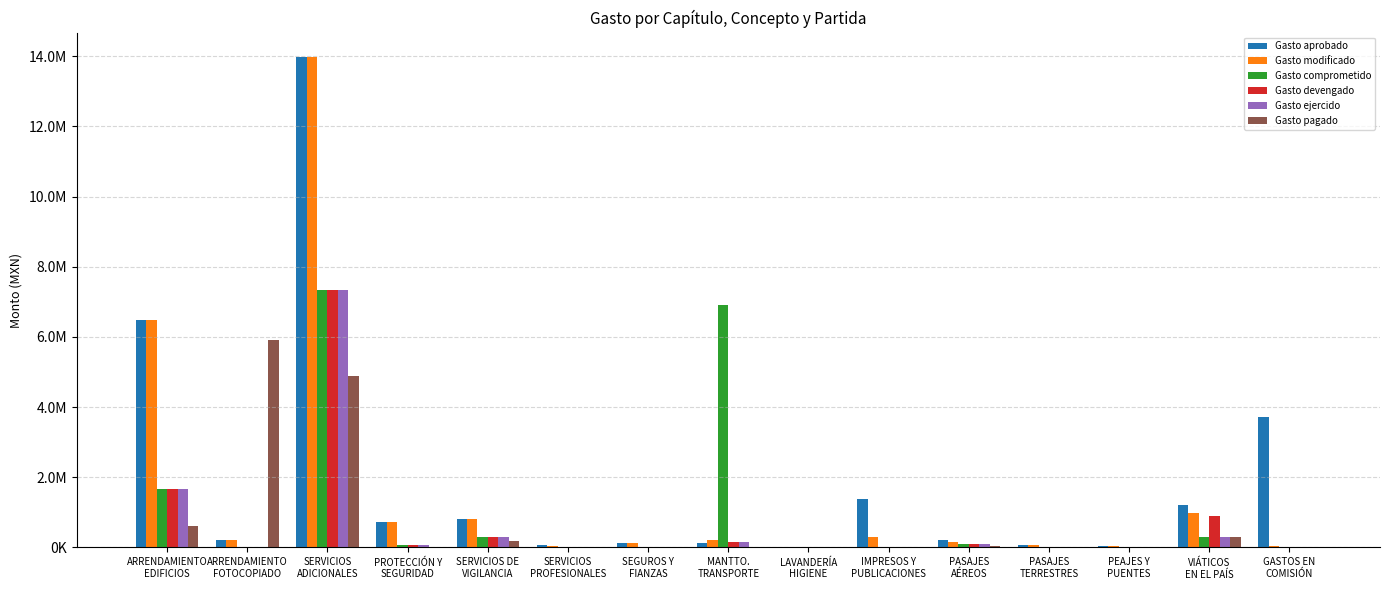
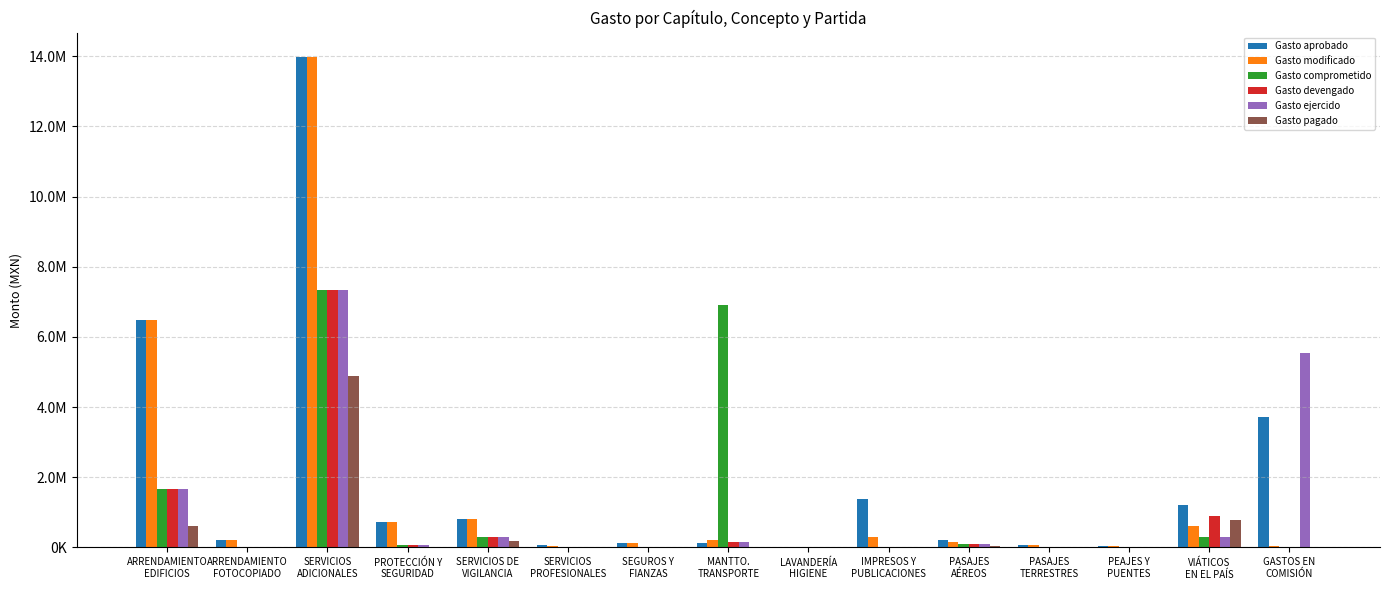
Gasto pagado, ARRENDAMIENTO FOTOCOPIADO: 5900000 -> 0
Gasto modificado, VIÁTICOS EN EL PAÍS: 1000000 -> 600000
Gasto pagado, VIÁTICOS EN EL PAÍS: 300000 -> 800000
Gasto ejercido, GASTOS EN COMISIÓN: 0 -> 5500000
